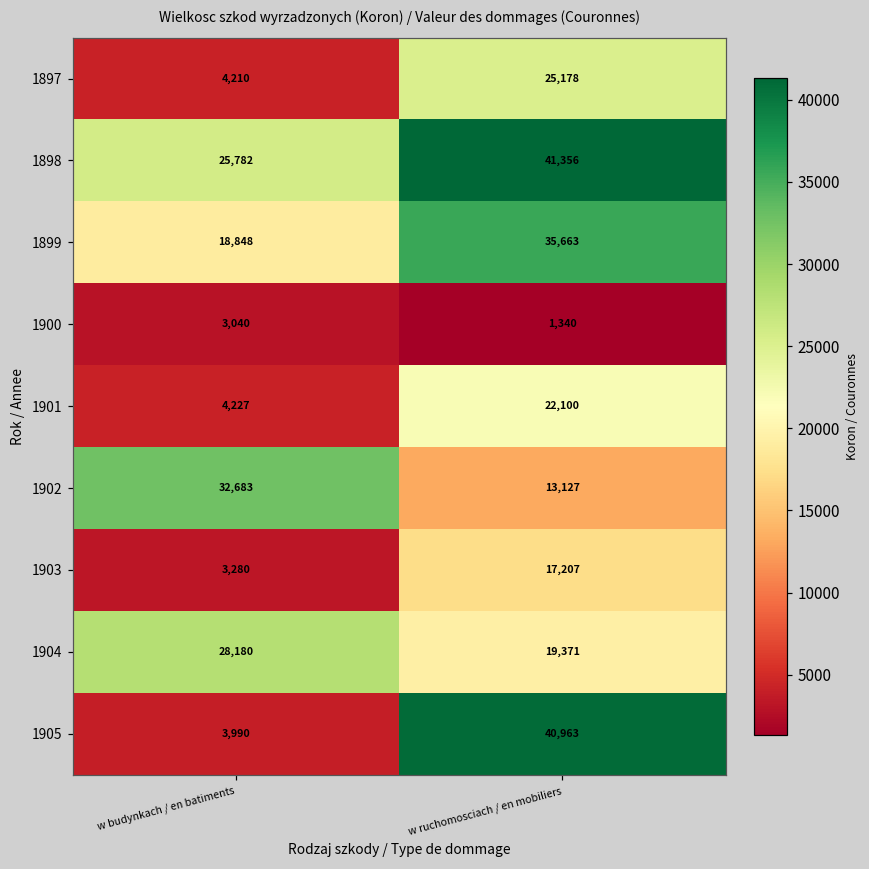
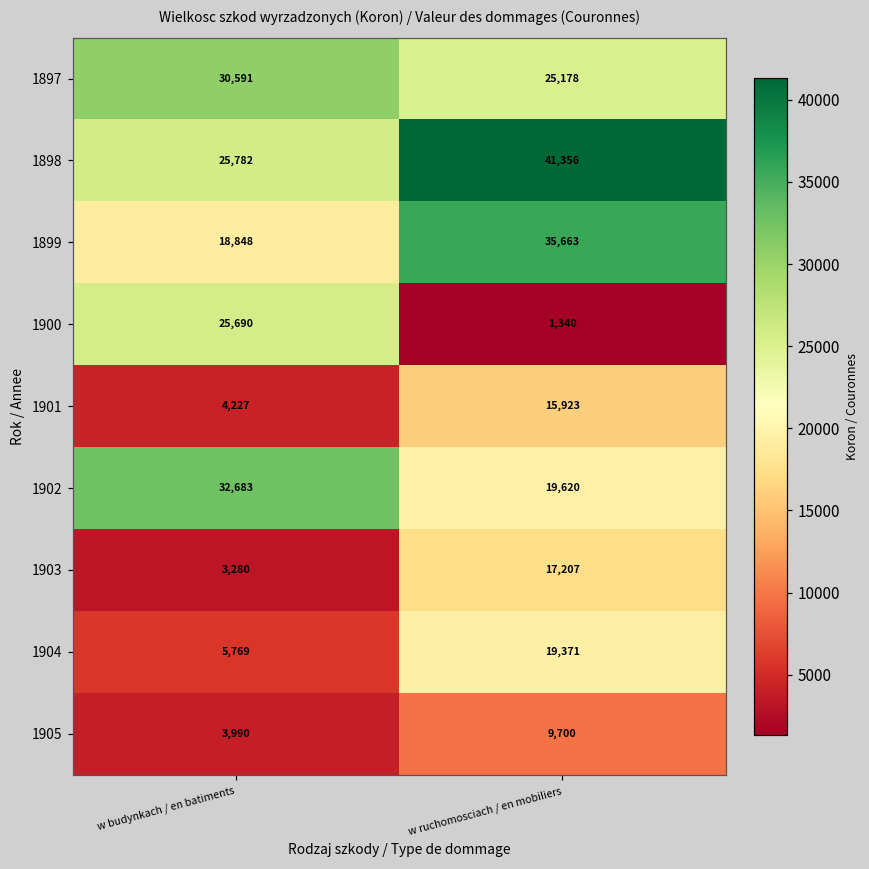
1897, w budynkach / en batiments: 4,210 -> 30,591
1900, w budynkach / en batiments: 3,040 -> 25,690
1901, w ruchomosciach / en mobiliers: 22,100 -> 15,923
1902, w ruchomosciach / en mobiliers: 13,127 -> 19,620
1904, w budynkach / en batiments: 28,180 -> 5,769
1905, w ruchomosciach / en mobiliers: 40,963 -> 9,700
